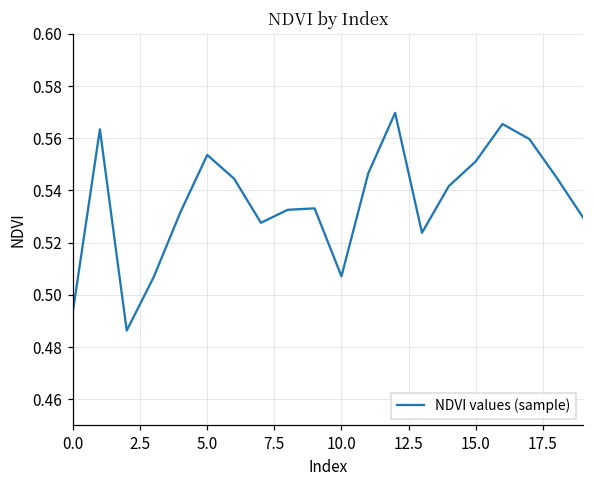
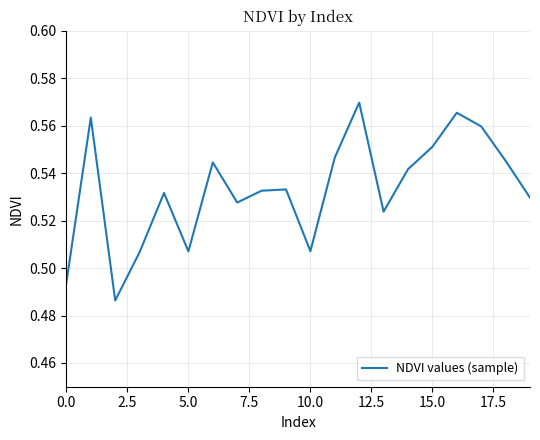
5.0: 0.554 -> 0.507
